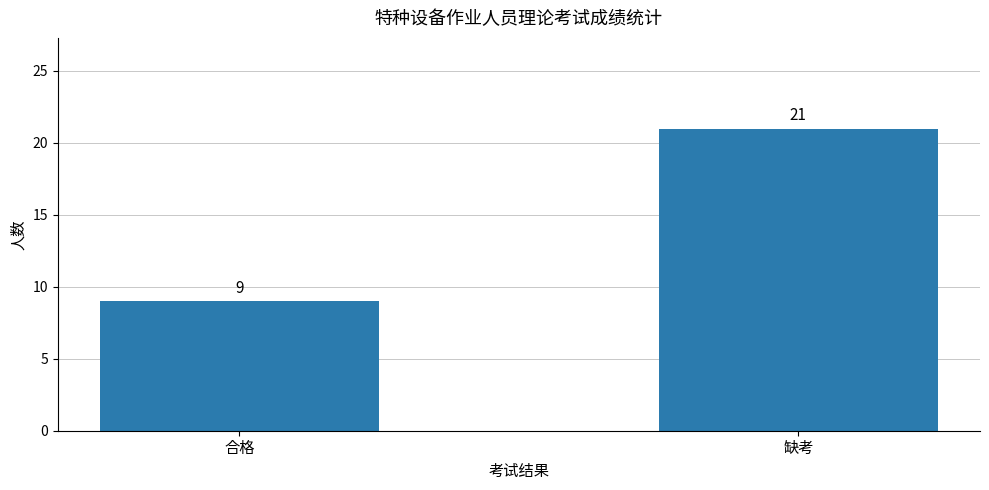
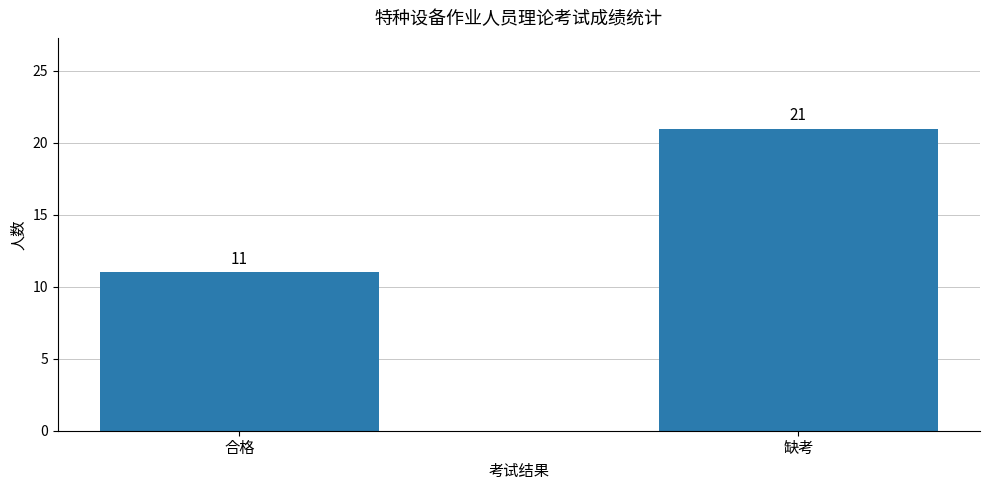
合格: 9 -> 11
